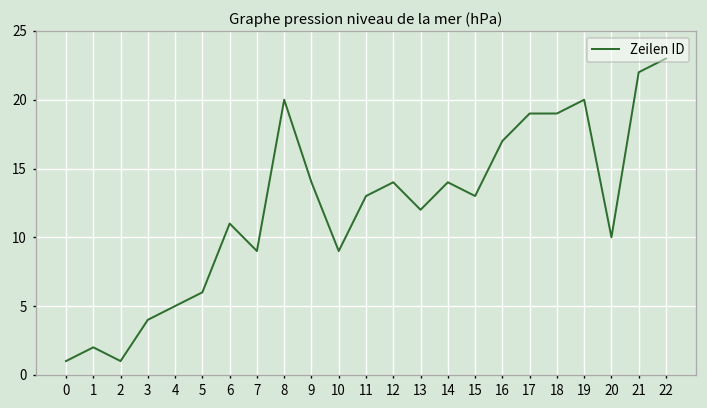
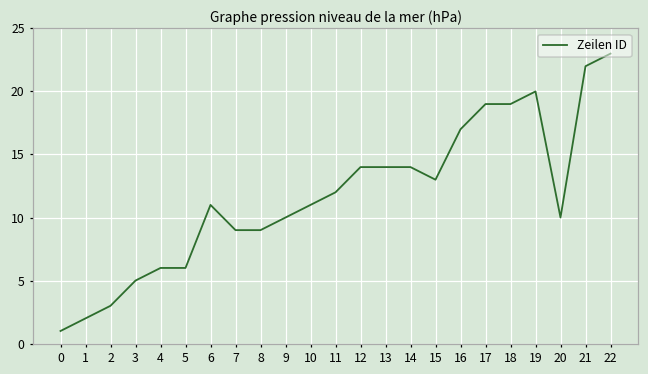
2: 1 -> 3
3: 4 -> 5
4: 5 -> 6
8: 20 -> 9
9: 14 -> 10
10: 9 -> 11
11: 13 -> 12
13: 12 -> 14
